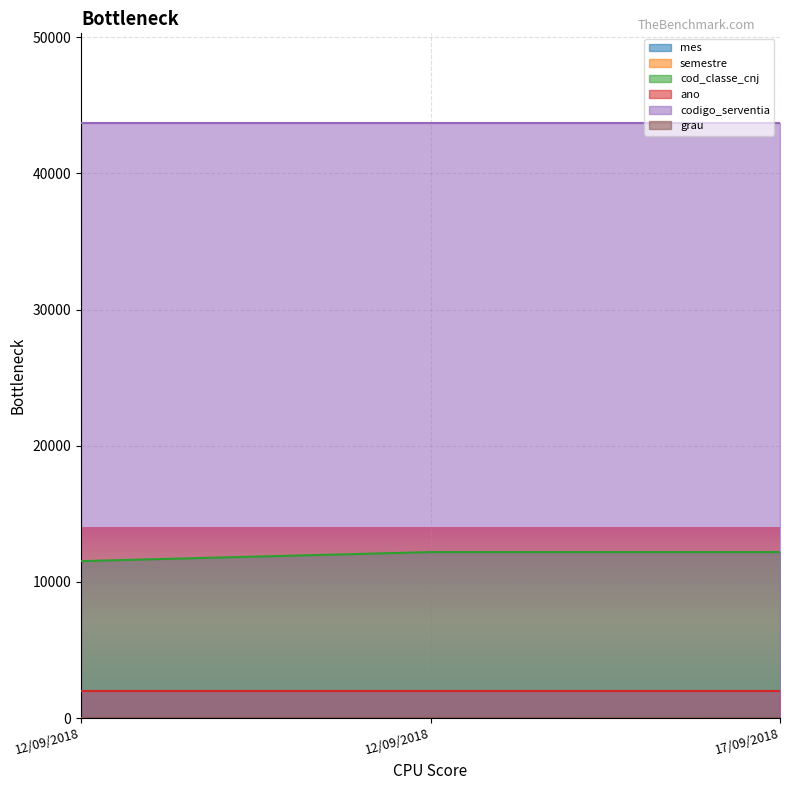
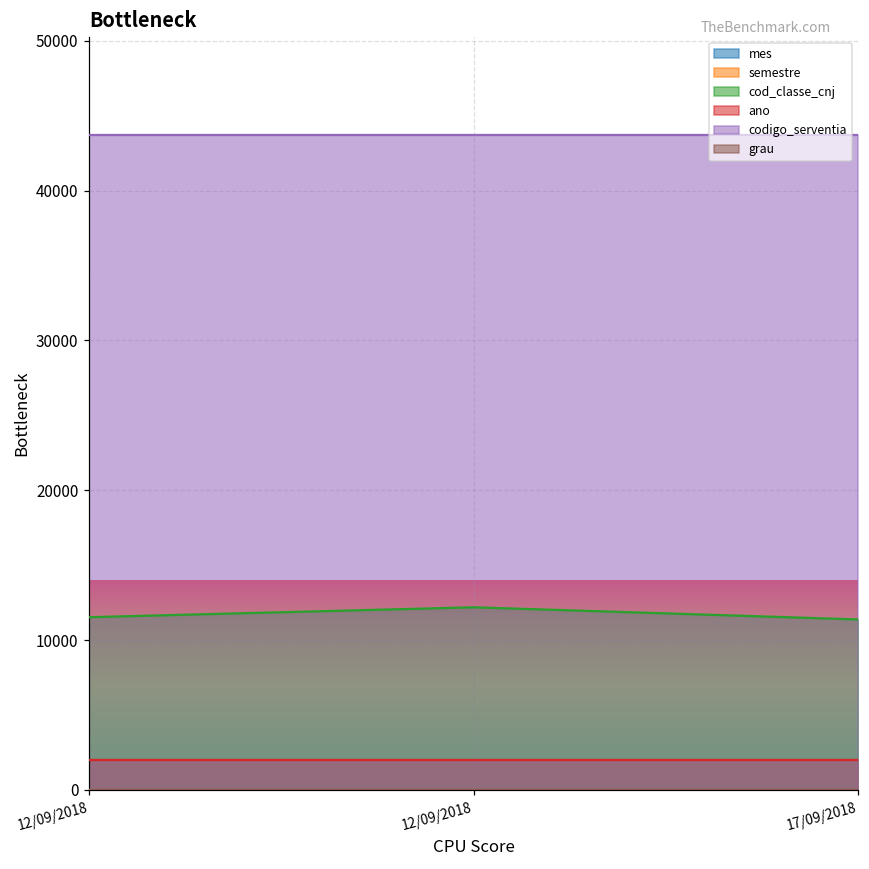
cod_classe_cnj, 17/09/2018: 12200 -> 11400
